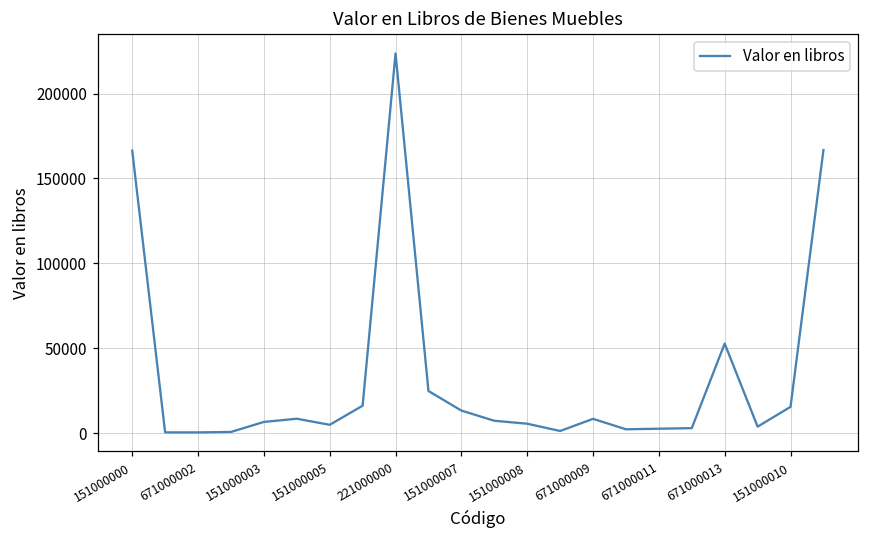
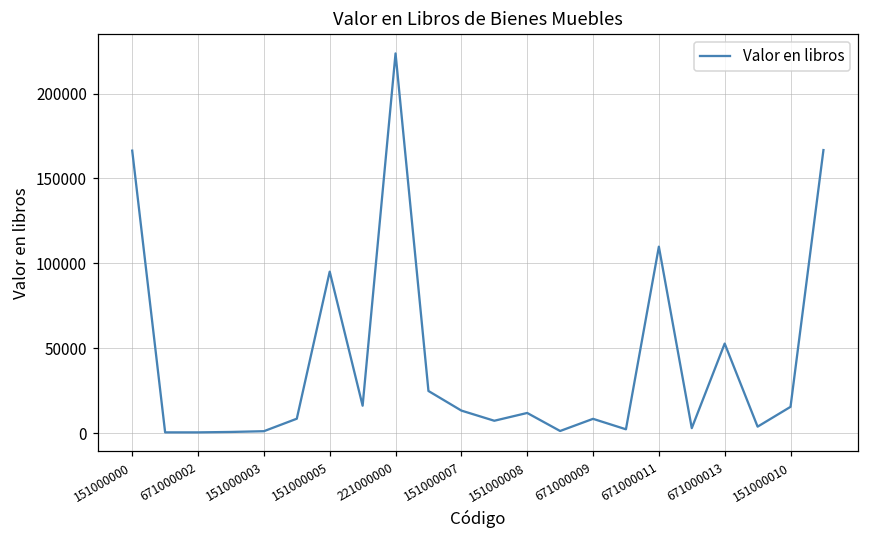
151000003: 7000 -> 1000
151000005: 5000 -> 95000
151000008: 6000 -> 12000
671000011: 3000 -> 110000
